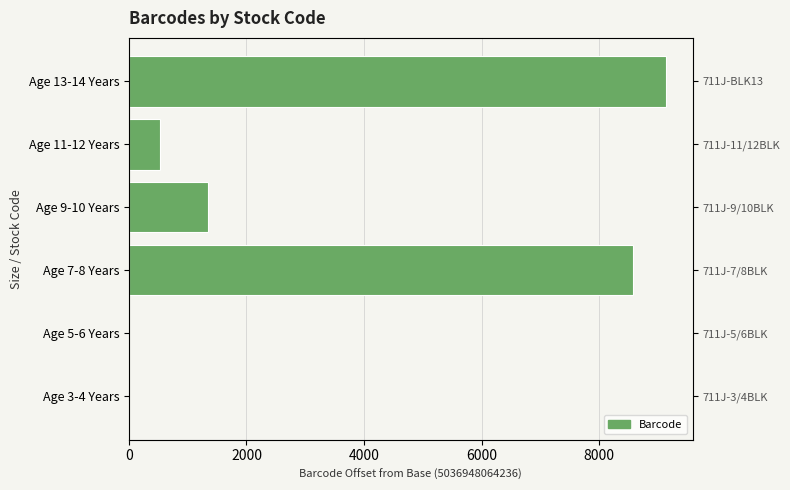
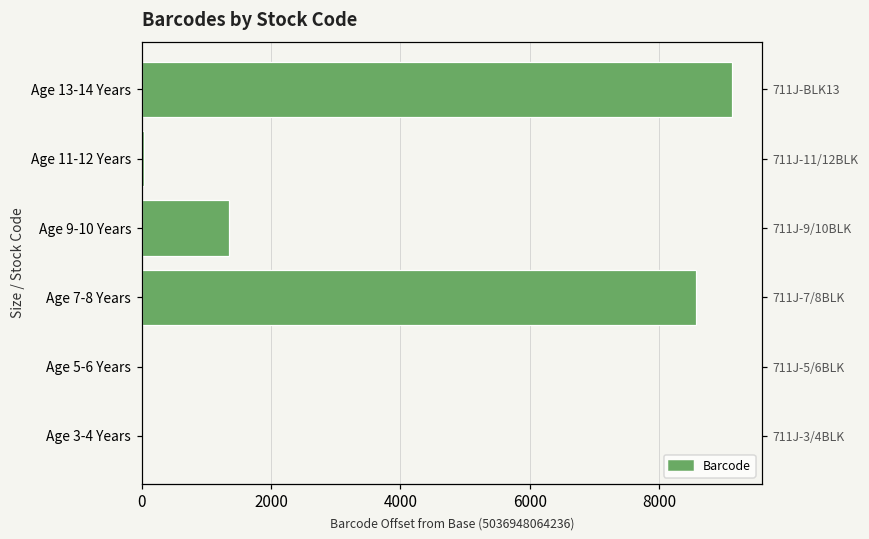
Age 11-12 Years: 500 -> 0
